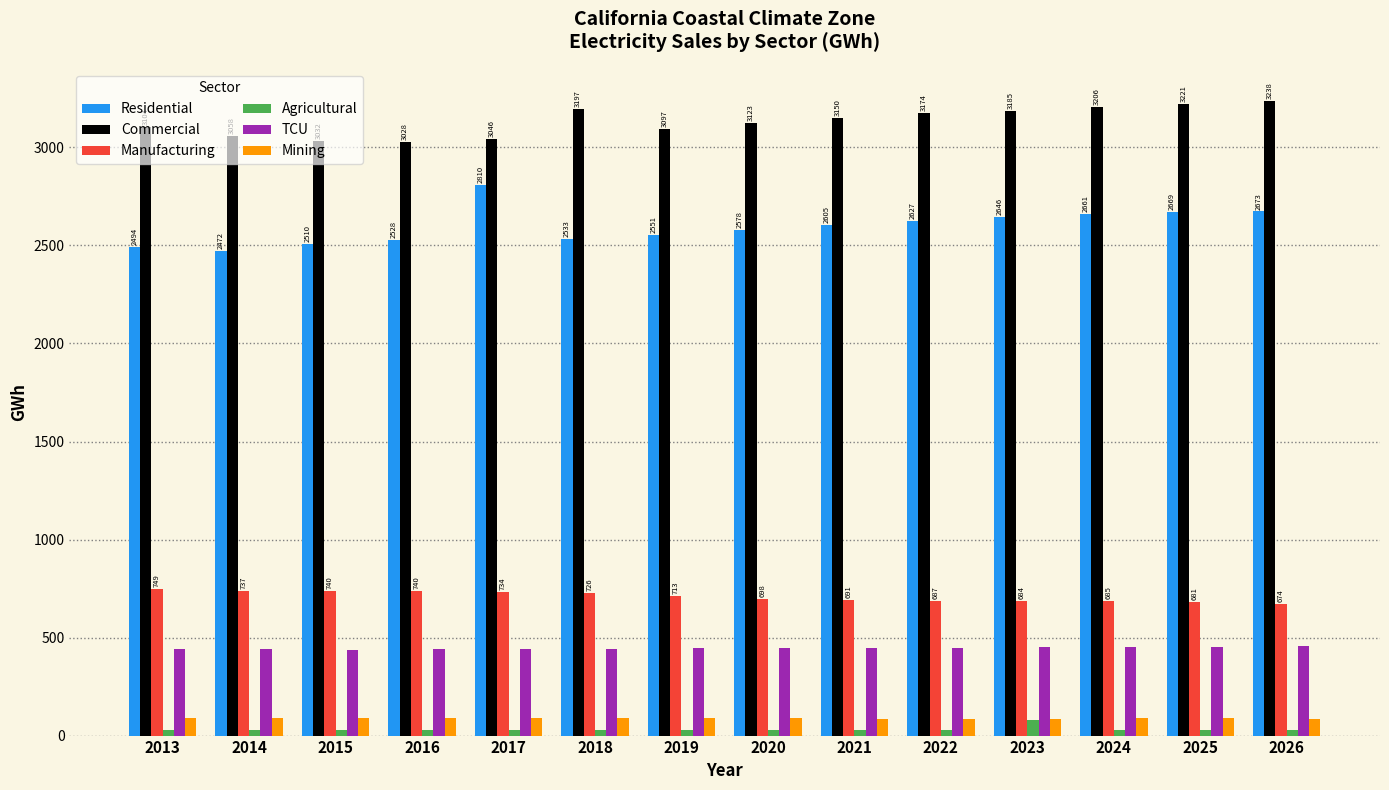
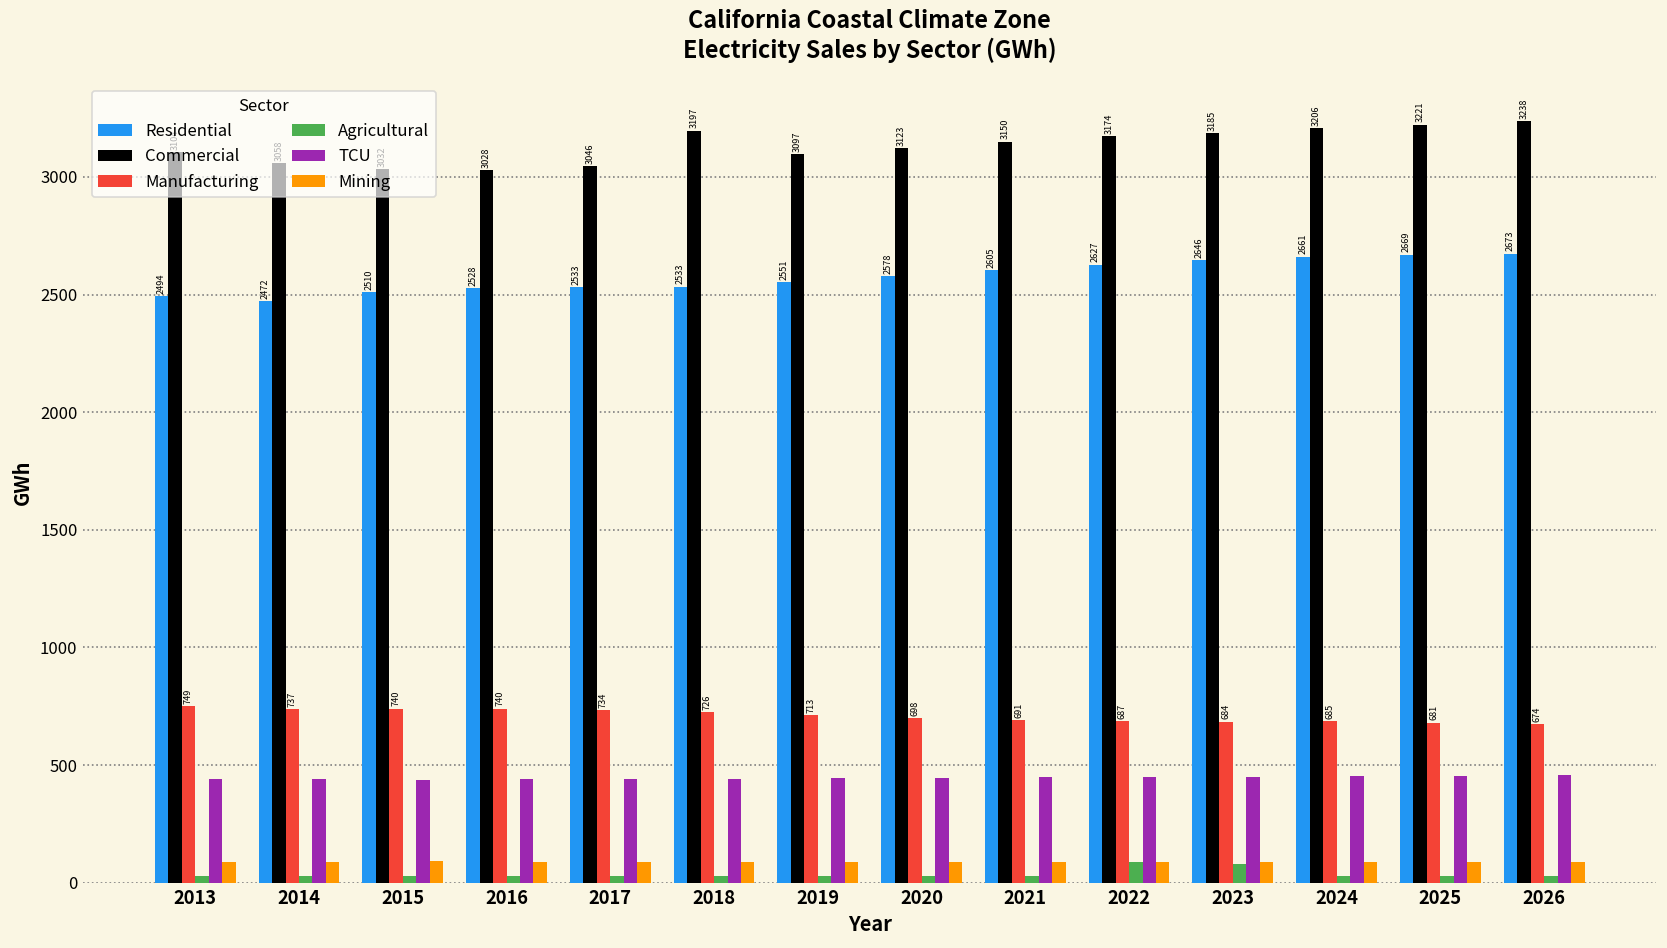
Residential, 2017: 2810 -> 2533
Agricultural, 2022: 30 -> 90
